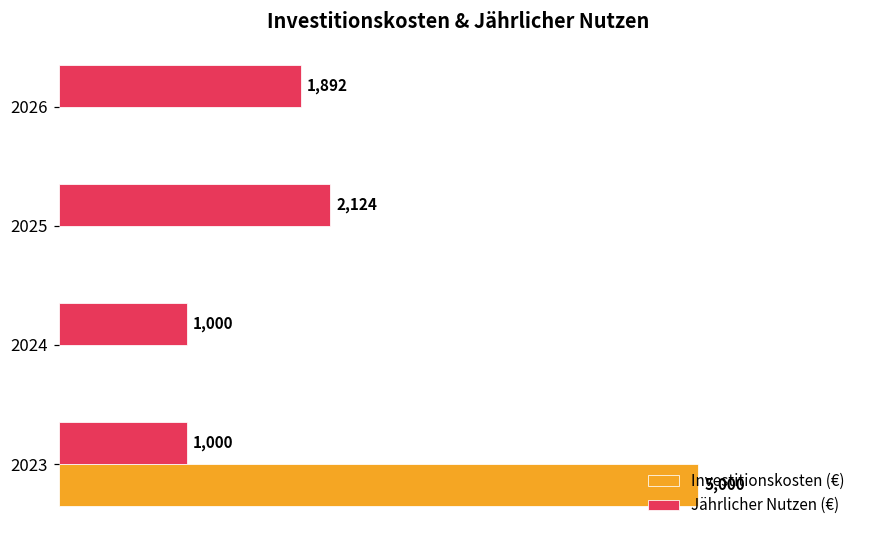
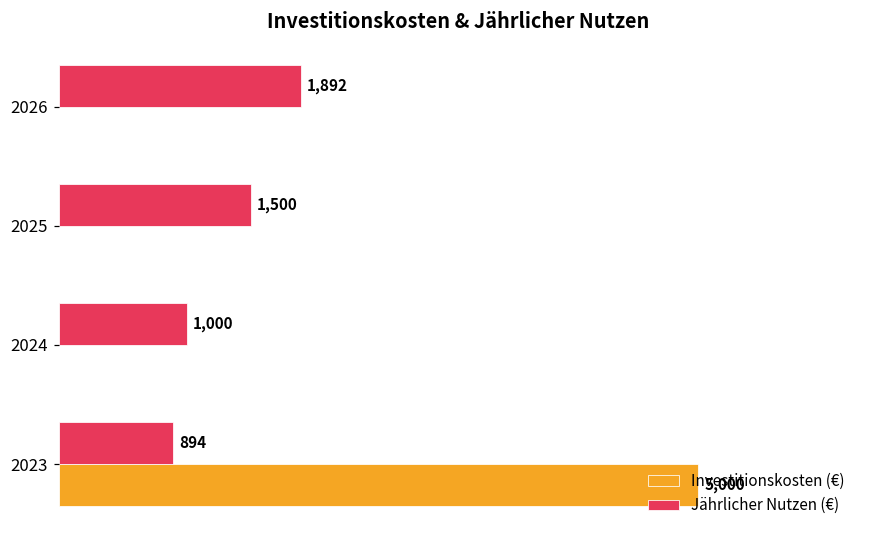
Jährlicher Nutzen (€), 2025: 2,124 -> 1,500
Jährlicher Nutzen (€), 2023: 1,000 -> 894
